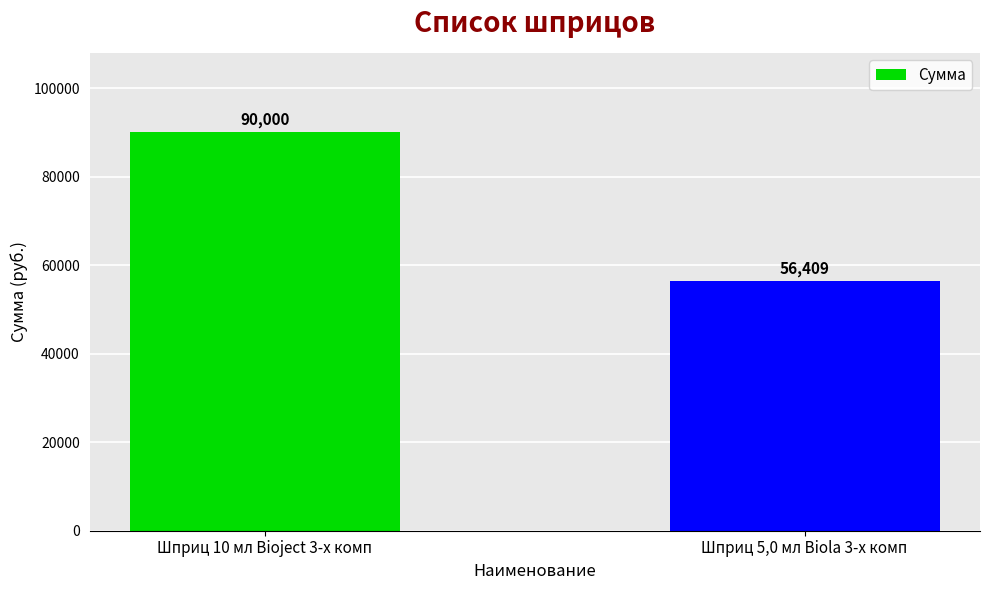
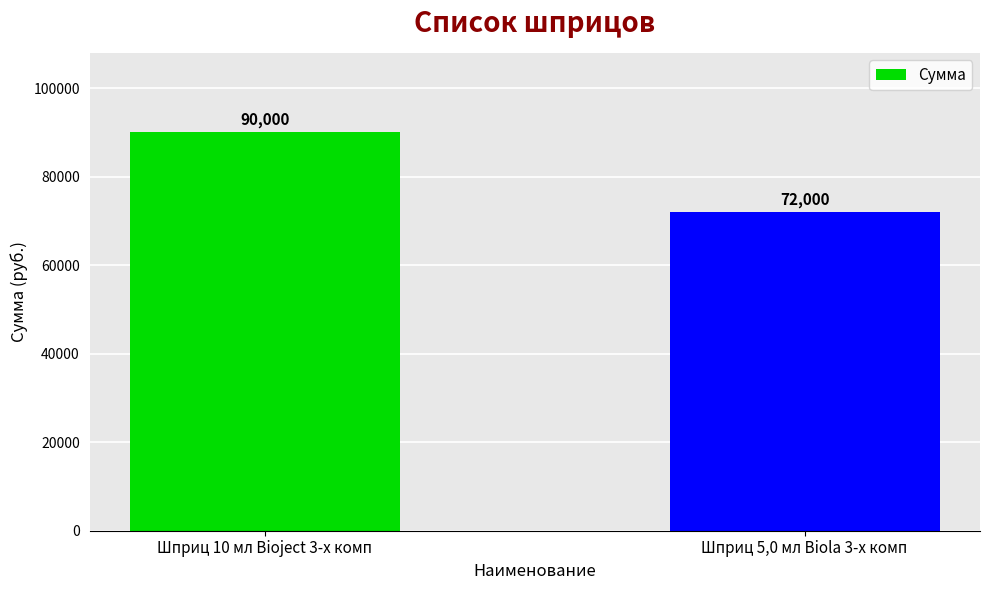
Шприц 5,0 мл Biola 3-х комп: 56,409 -> 72,000
